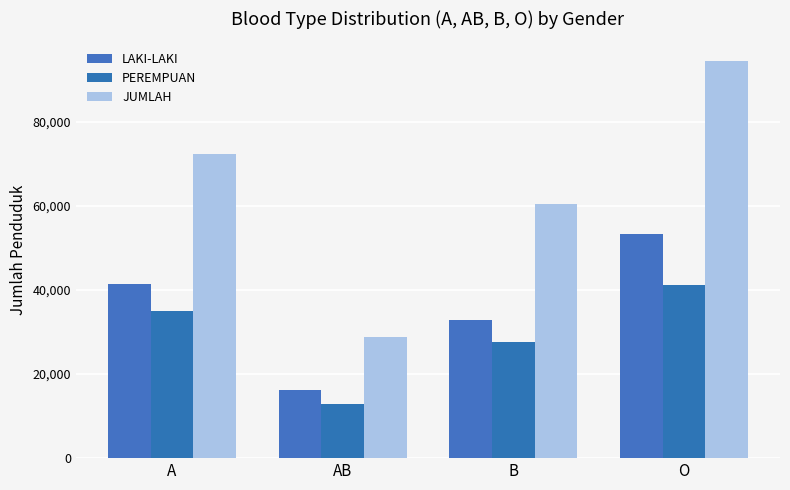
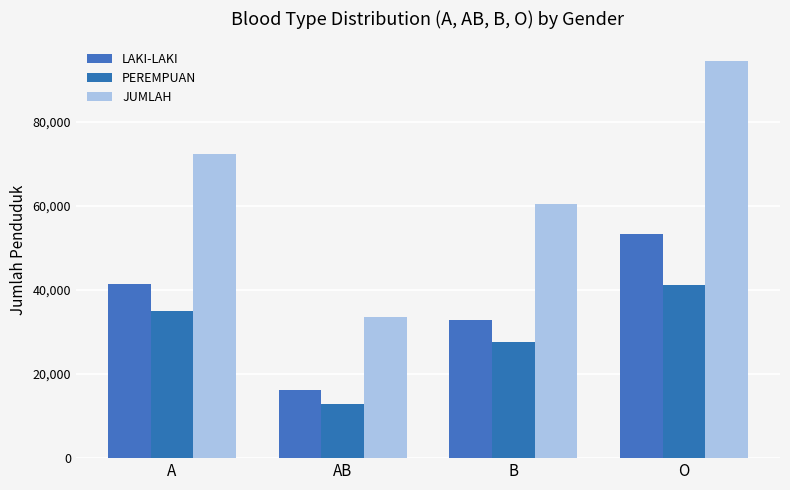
JUMLAH, AB: 29,000 -> 34,000
